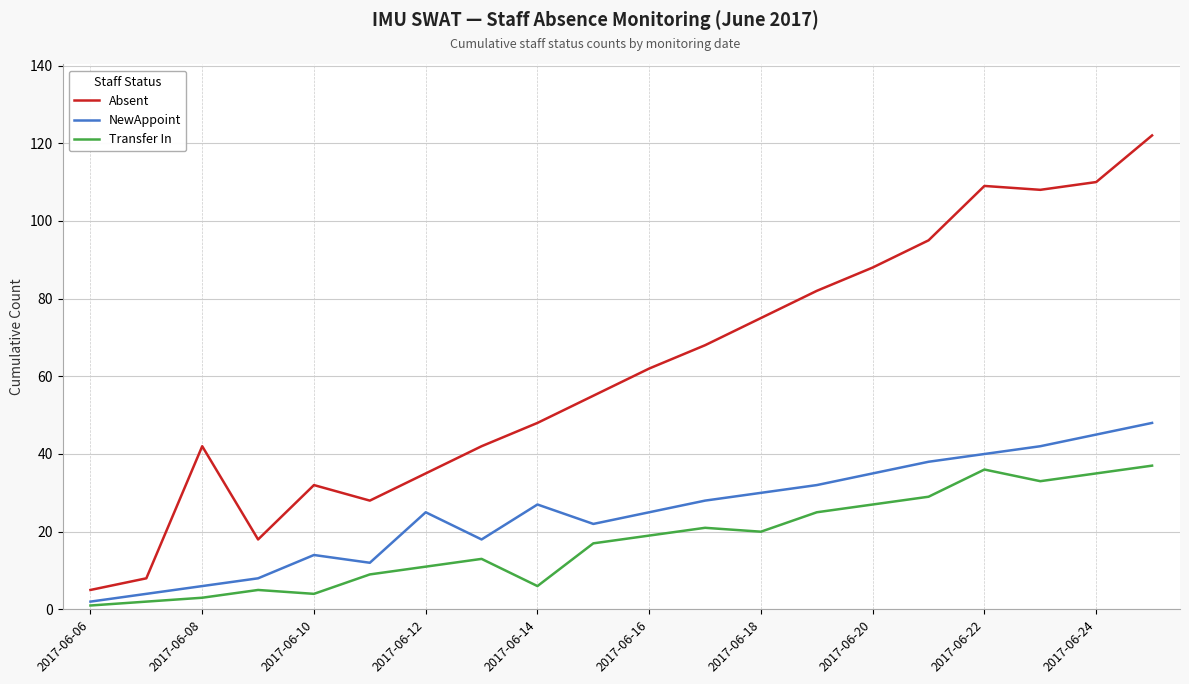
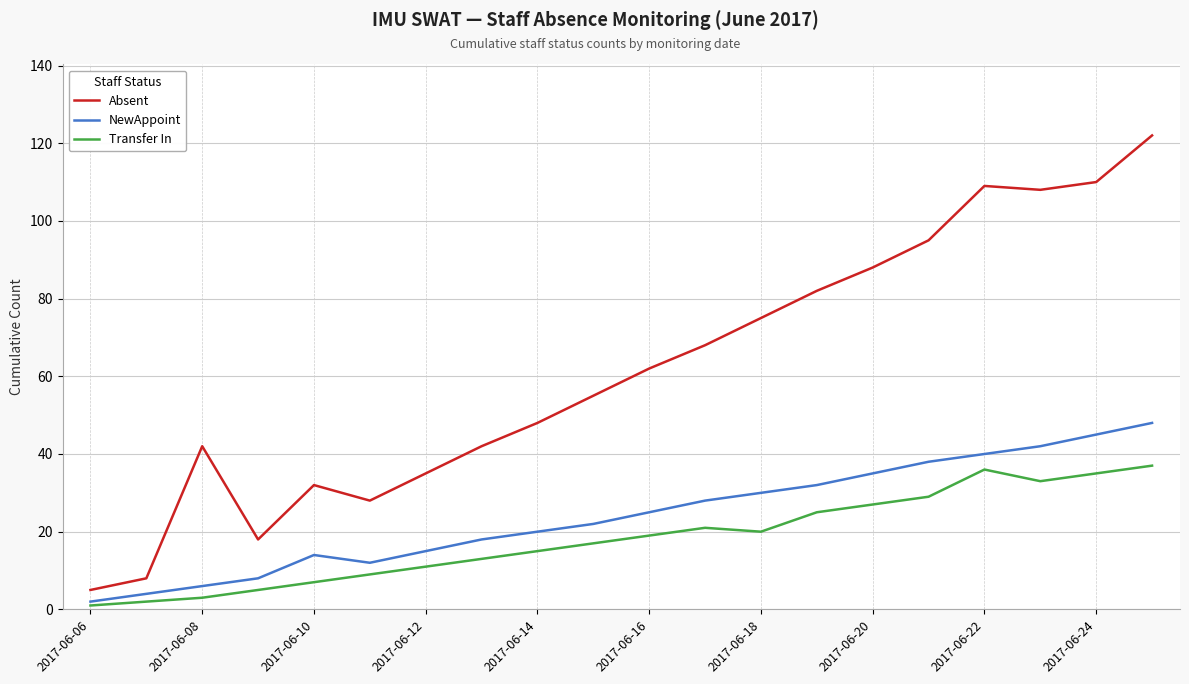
Transfer In, 2017-06-10: 4 -> 7
NewAppoint, 2017-06-12: 25 -> 15
NewAppoint, 2017-06-14: 27 -> 20
Transfer In, 2017-06-14: 6 -> 15
